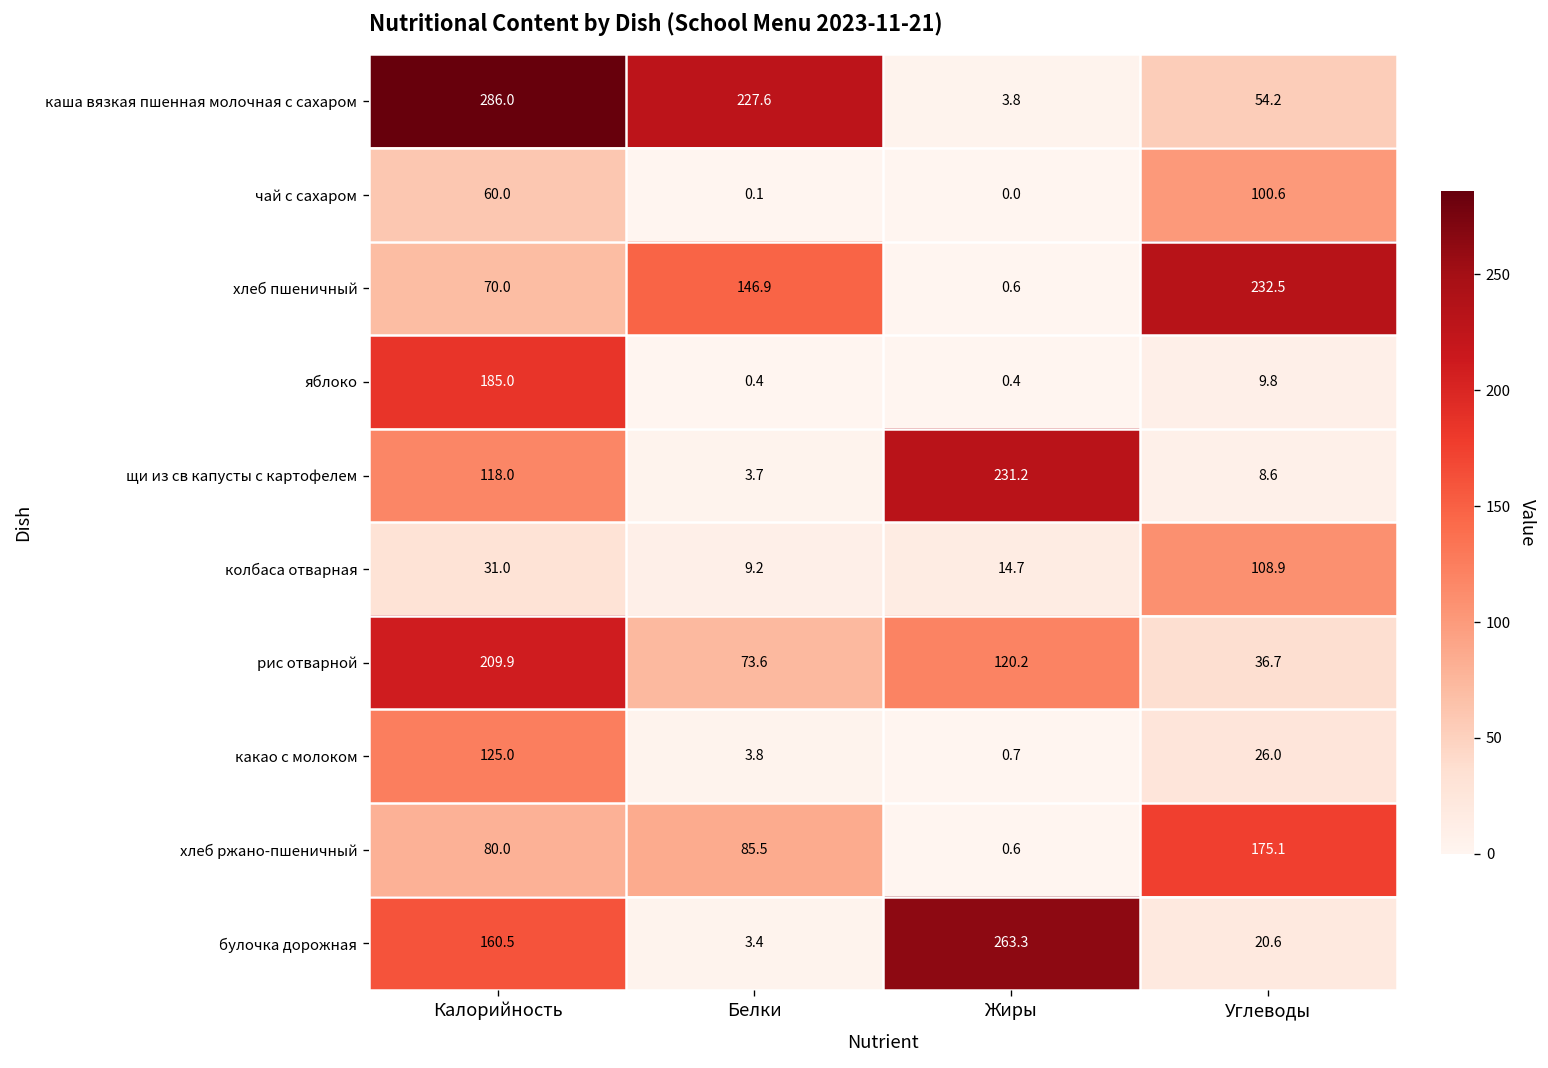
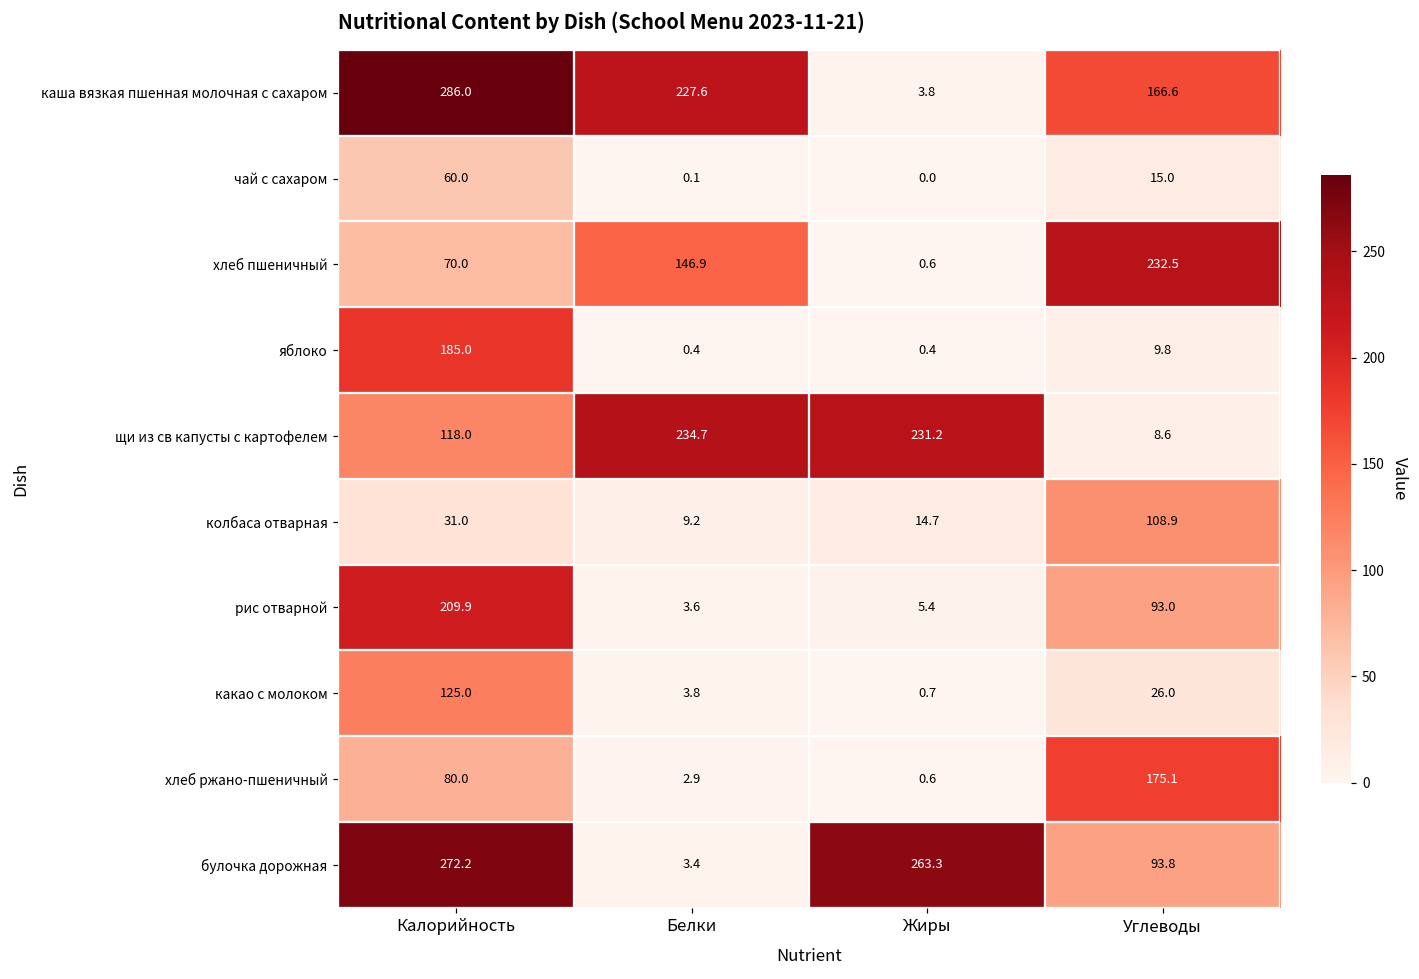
каша вязкая пшенная молочная с сахаром, Углеводы: 54.2 -> 166.6
чай с сахаром, Углеводы: 100.6 -> 15.0
щи из св капусты с картофелем, Белки: 3.7 -> 234.7
рис отварной, Белки: 73.6 -> 3.6
рис отварной, Жиры: 120.2 -> 5.4
рис отварной, Углеводы: 36.7 -> 93.0
хлеб ржано-пшеничный, Белки: 85.5 -> 2.9
булочка дорожная, Калорийность: 160.5 -> 272.2
булочка дорожная, Углеводы: 20.6 -> 93.8
